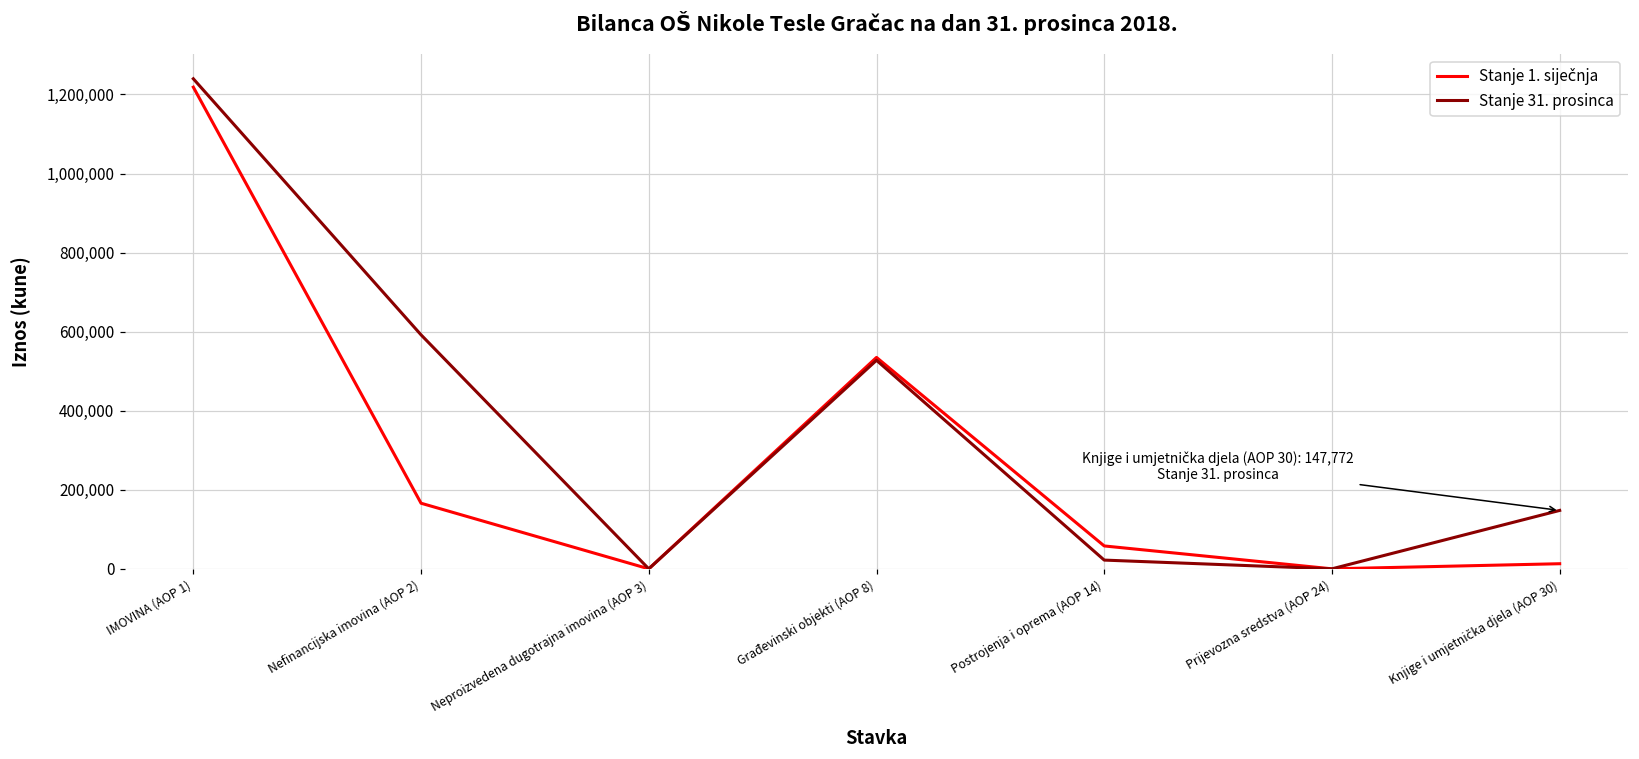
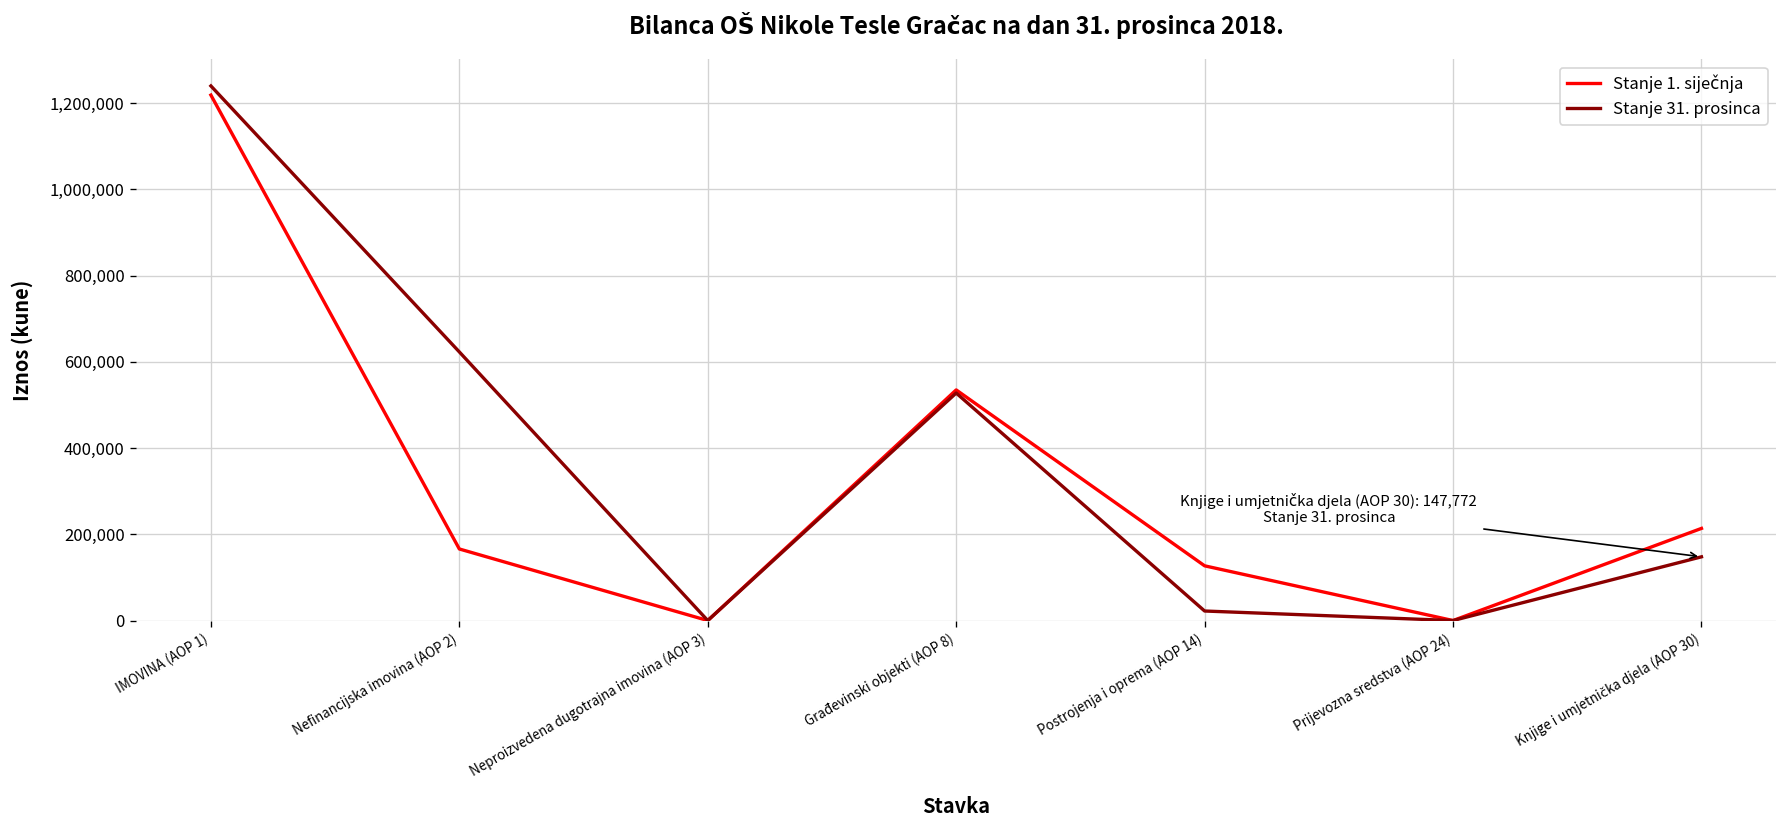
Stanje 31. prosinca, Nefinancijska imovina (AOP 2): 590,000 -> 620,000
Stanje 1. siječnja, Postrojenja i oprema (AOP 14): 60,000 -> 130,000
Stanje 1. siječnja, Knjige i umjetnička djela (AOP 30): 10,000 -> 210,000
